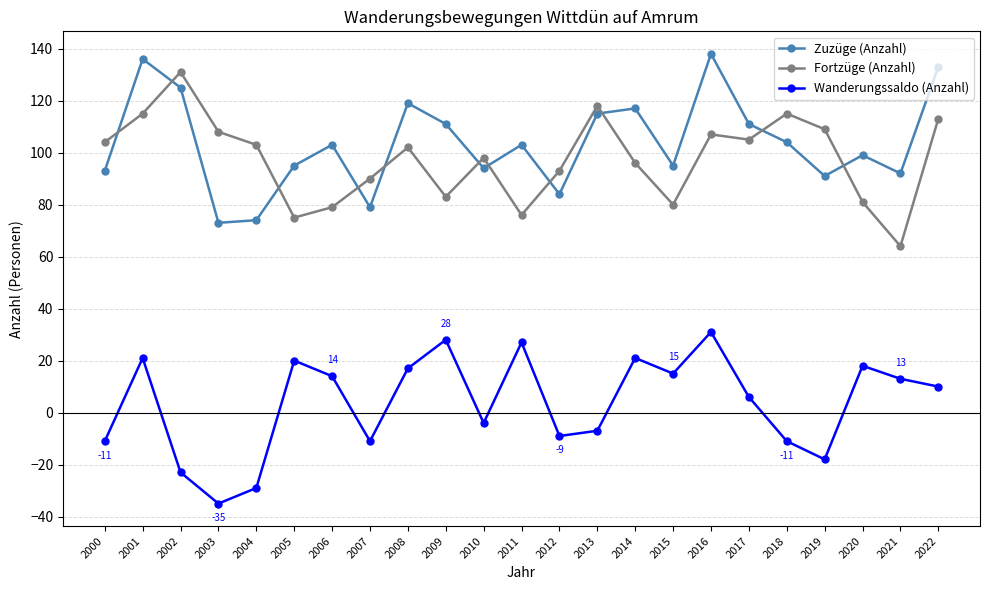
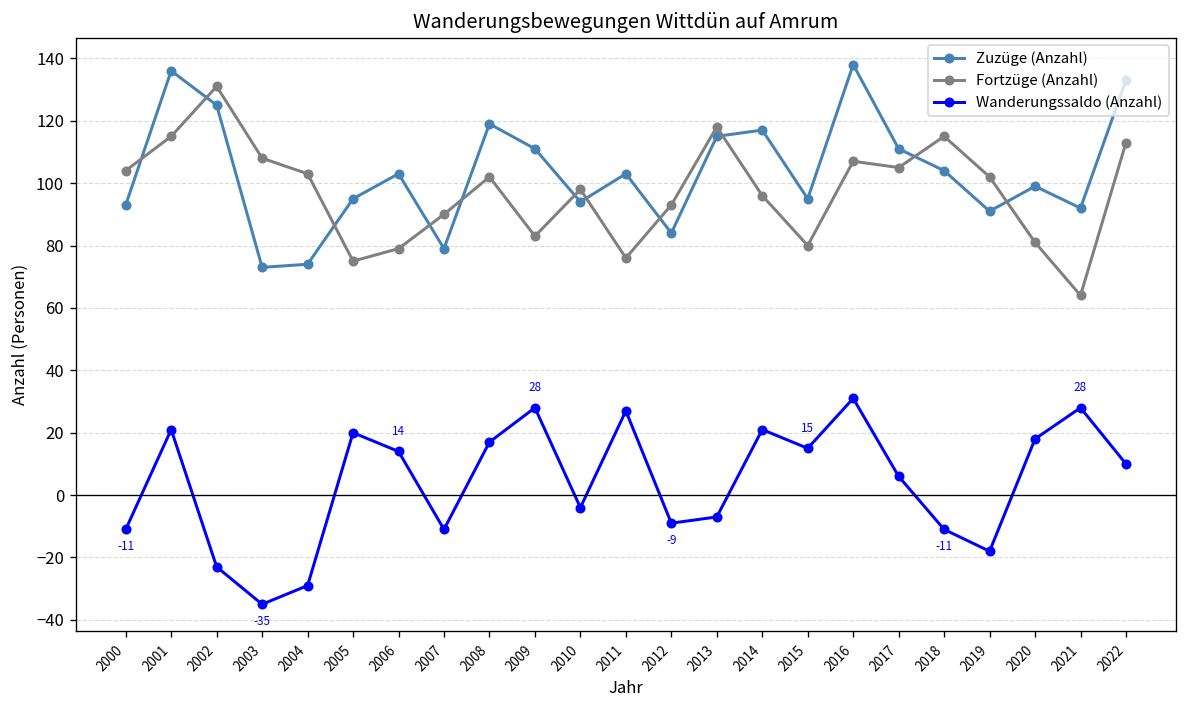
Fortzüge (Anzahl), 2019: 109 -> 102
Wanderungssaldo (Anzahl), 2021: 13 -> 28
